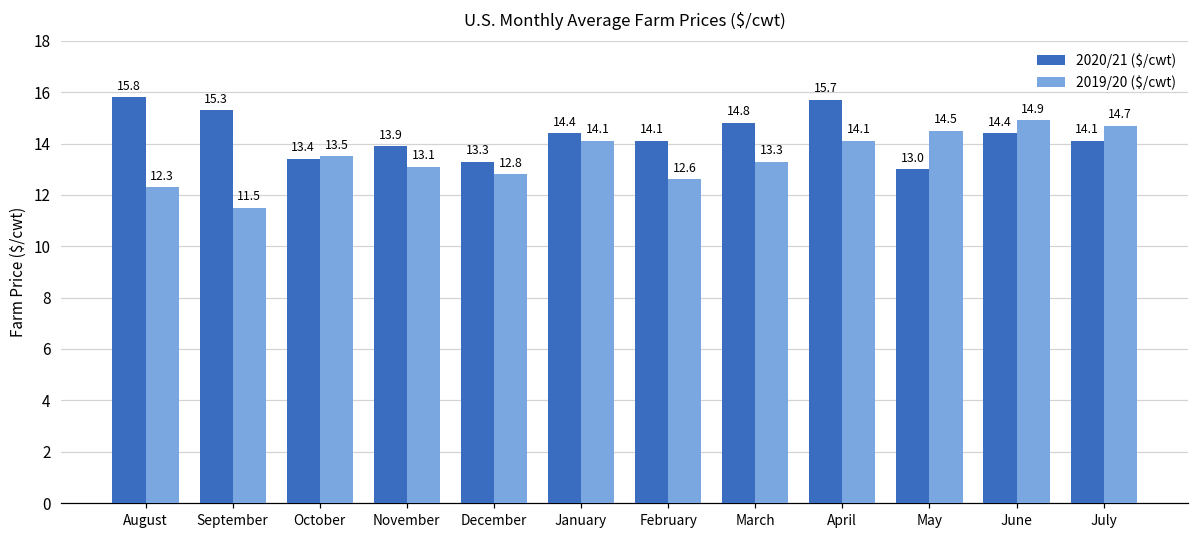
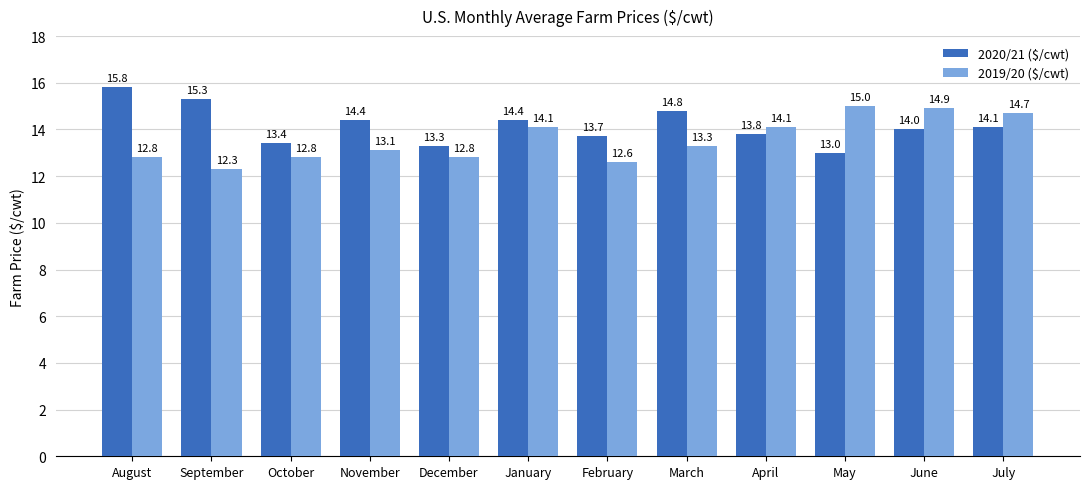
2019/20 ($/cwt), August: 12.3 -> 12.8
2019/20 ($/cwt), September: 11.5 -> 12.3
2019/20 ($/cwt), October: 13.5 -> 12.8
2020/21 ($/cwt), November: 13.9 -> 14.4
2020/21 ($/cwt), February: 14.1 -> 13.7
2020/21 ($/cwt), April: 15.7 -> 13.8
2019/20 ($/cwt), May: 14.5 -> 15.0
2020/21 ($/cwt), June: 14.4 -> 14.0
